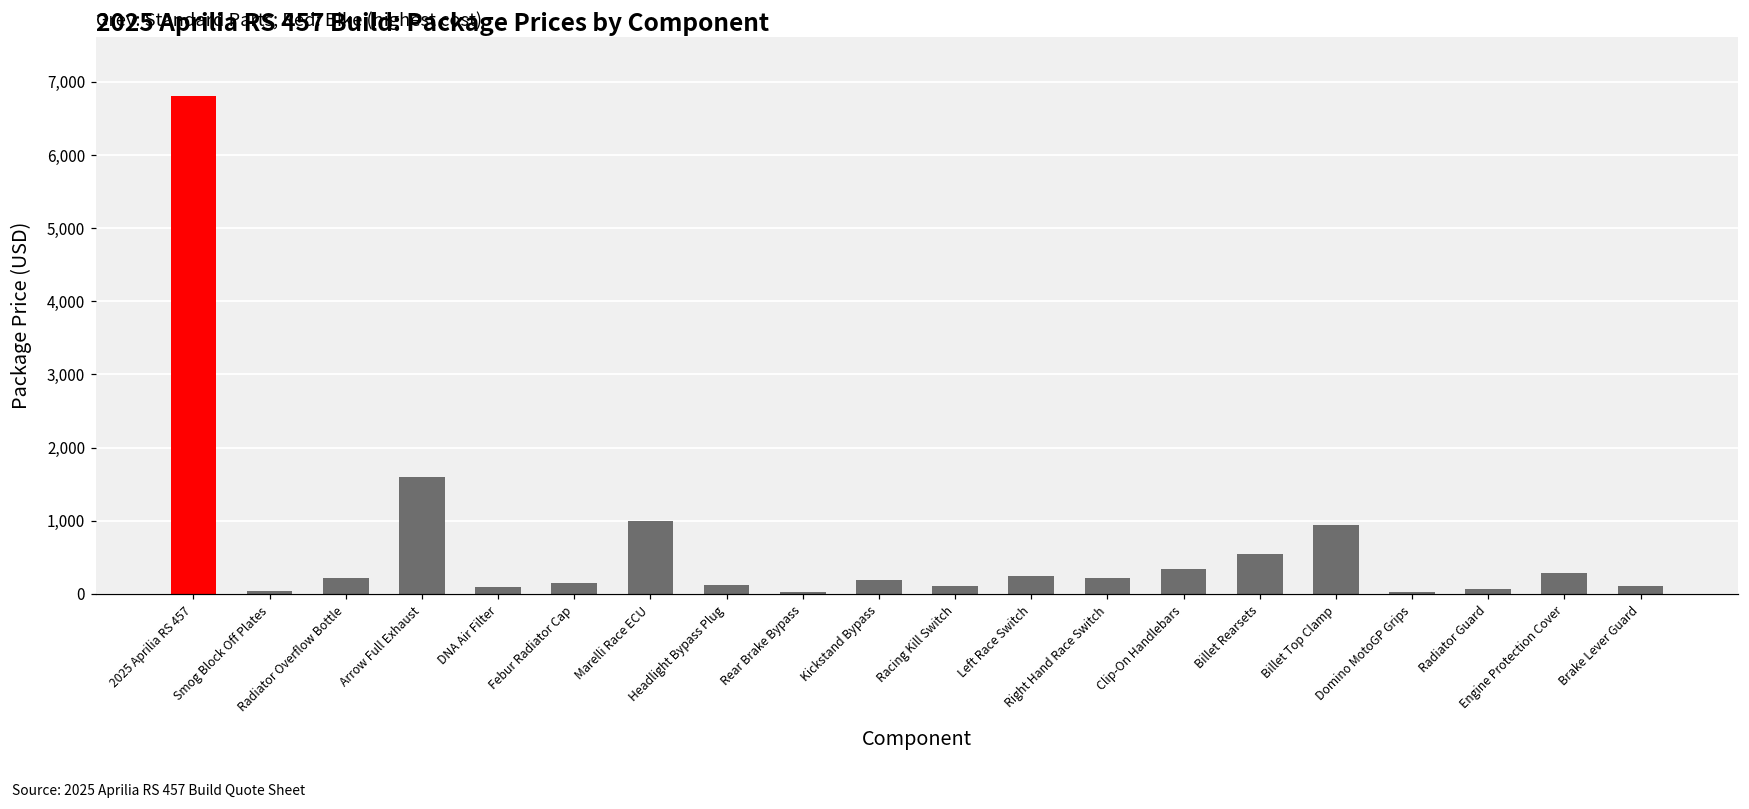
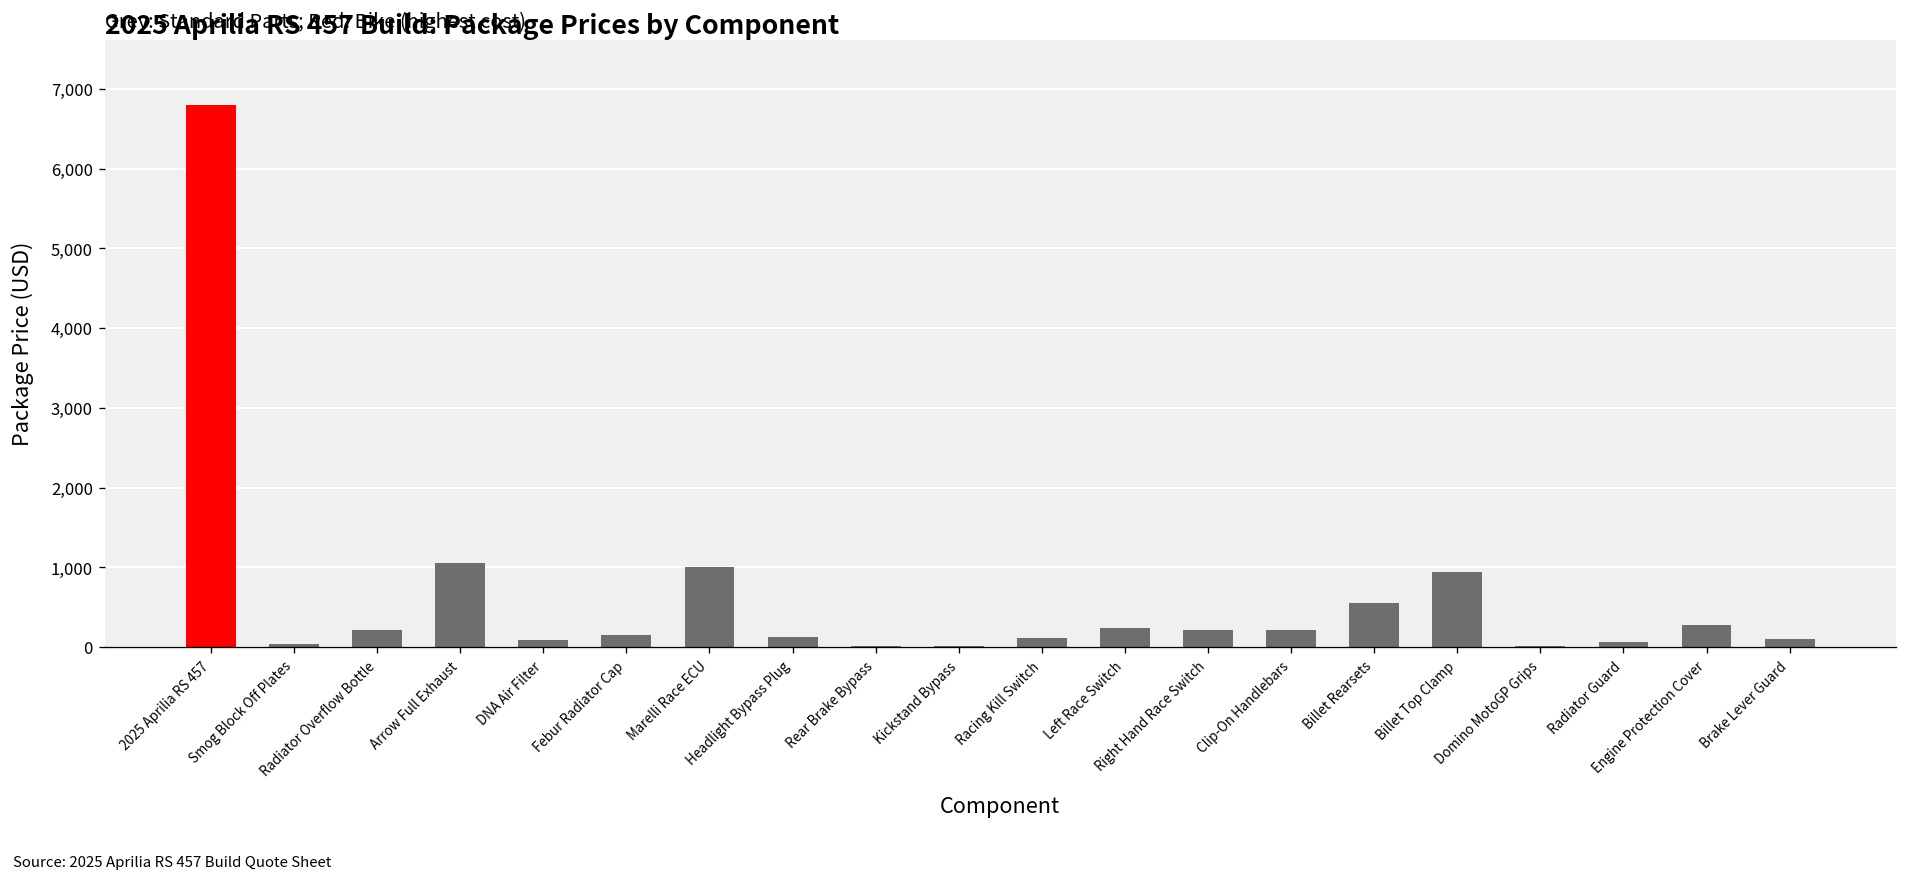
Arrow Full Exhaust: 1,600 -> 1,100
Kickstand Bypass: 200 -> 0
Clip-On Handlebars: 300 -> 200
